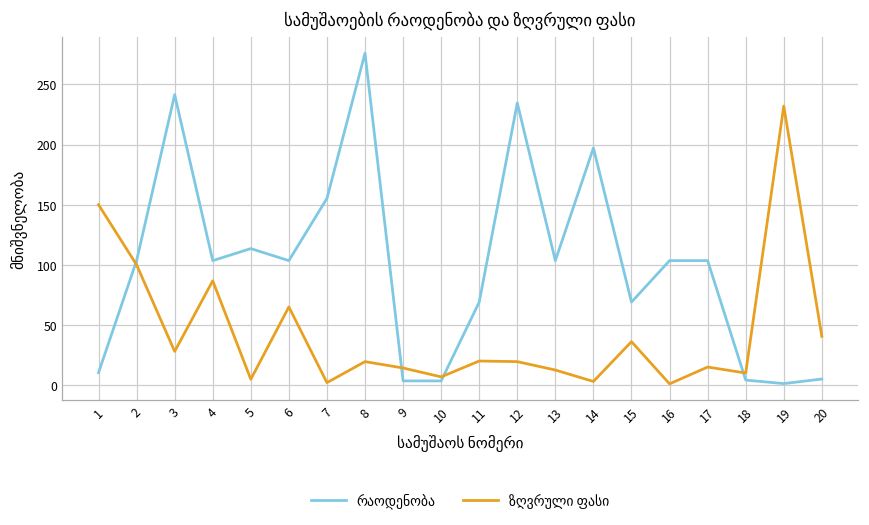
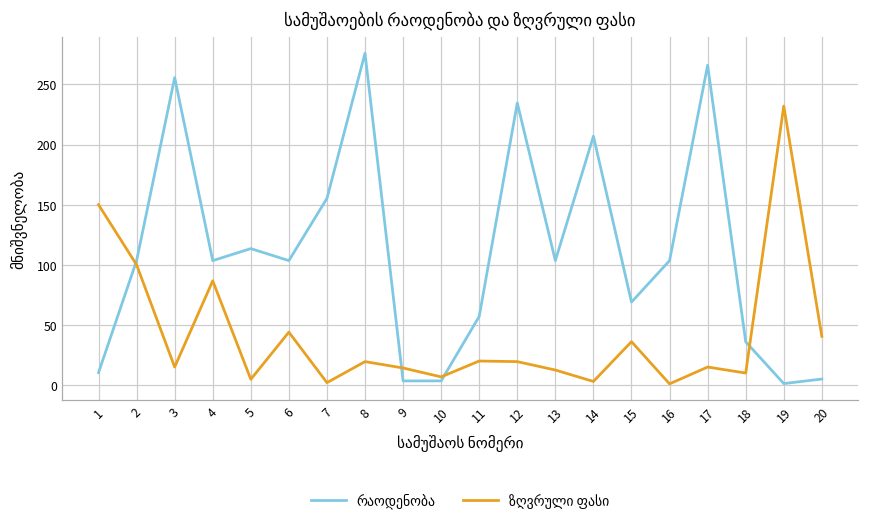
რაოდენობა, 3: 242 -> 256
ზღვრული ფასი, 3: 28 -> 15
ზღვრული ფასი, 6: 65 -> 44
რაოდენობა, 11: 69 -> 57
რაოდენობა, 14: 197 -> 207
რაოდენობა, 17: 104 -> 266
რაოდენობა, 18: 4 -> 36
